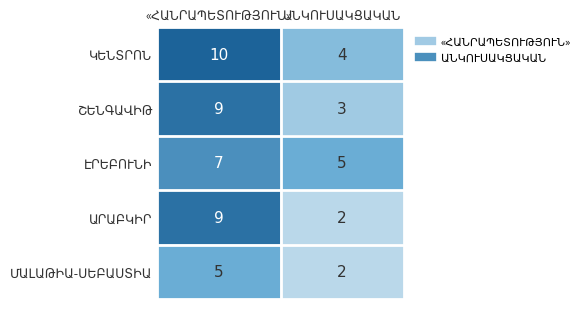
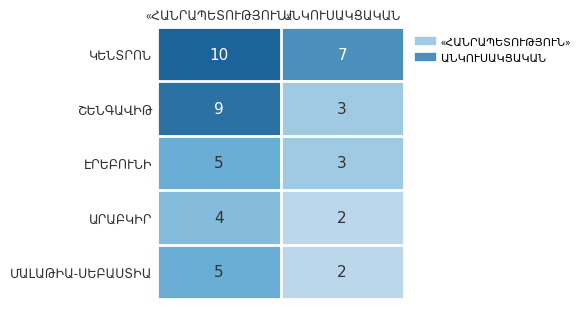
ԿԵՆՏՐՈՆ, ԱՆԿՈՒՍԱԿՑԱԿԱՆ: 4 -> 7
ԷՐԵԲՈՒՆԻ, «ՀԱՆՐԱՊԵՏՈՒԹՅՈՒՆ»: 7 -> 5
ԷՐԵԲՈՒՆԻ, ԱՆԿՈՒՍԱԿՑԱԿԱՆ: 5 -> 3
ԱՐԱԲԿԻՐ, «ՀԱՆՐԱՊԵՏՈՒԹՅՈՒՆ»: 9 -> 4
